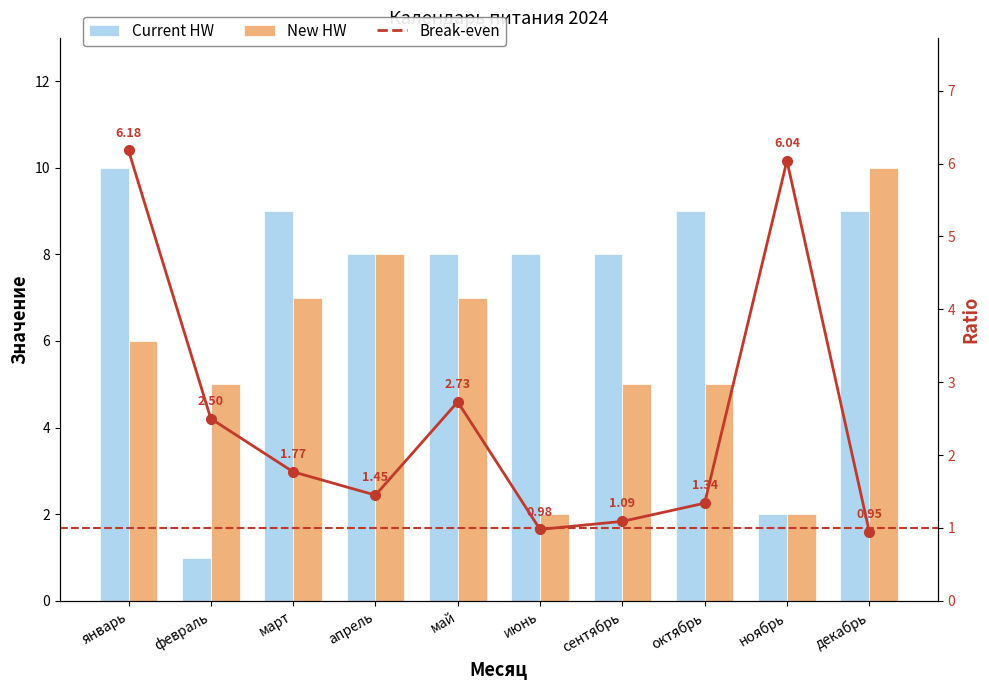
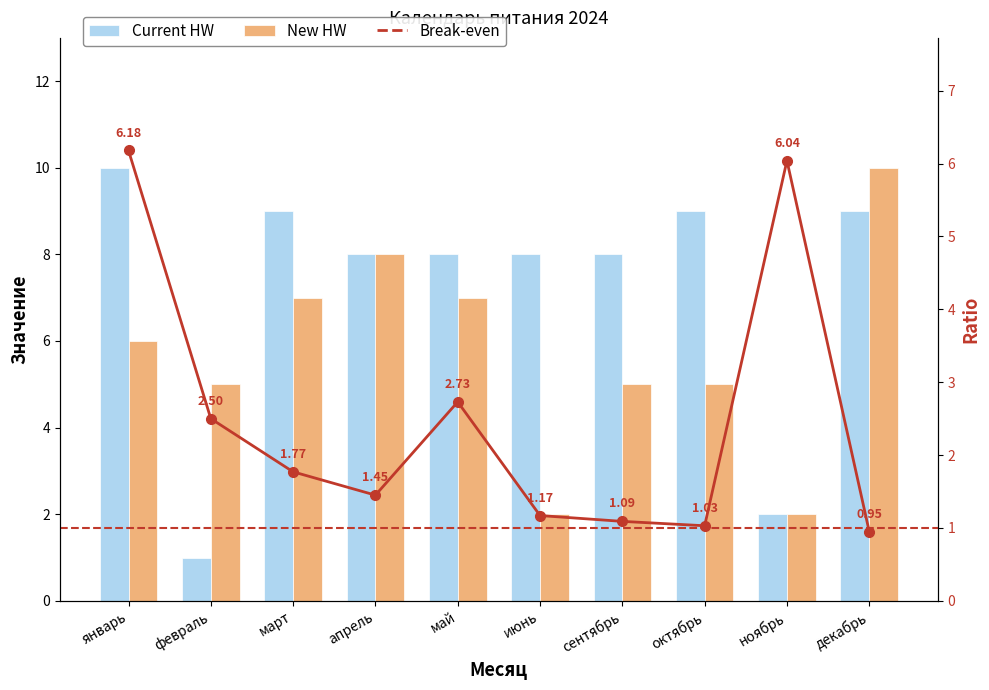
Break-even, июнь: 0.98 -> 1.17
Break-even, октябрь: 1.34 -> 1.03
